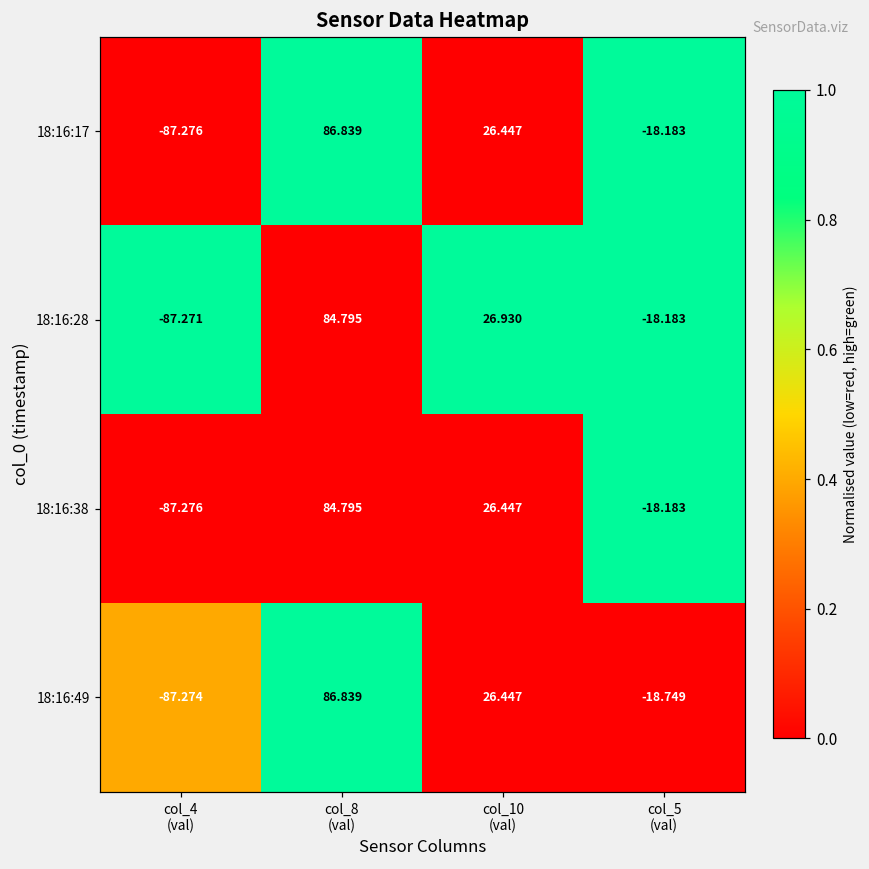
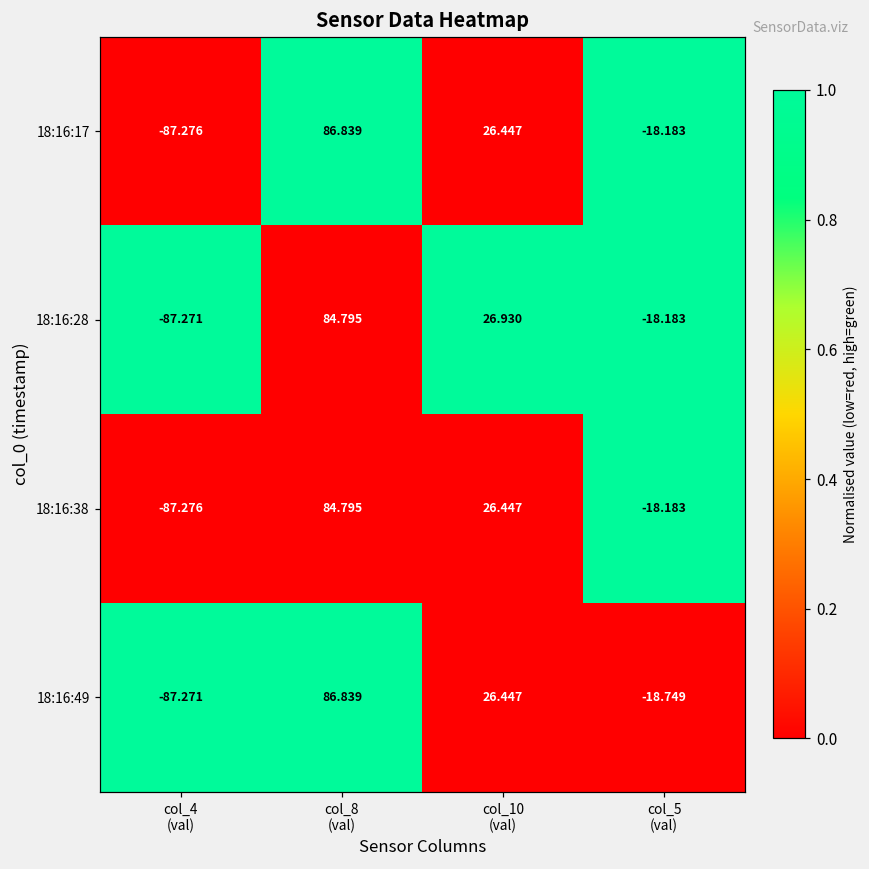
18:16:49, col_4 (val): -87.274 -> -87.271
